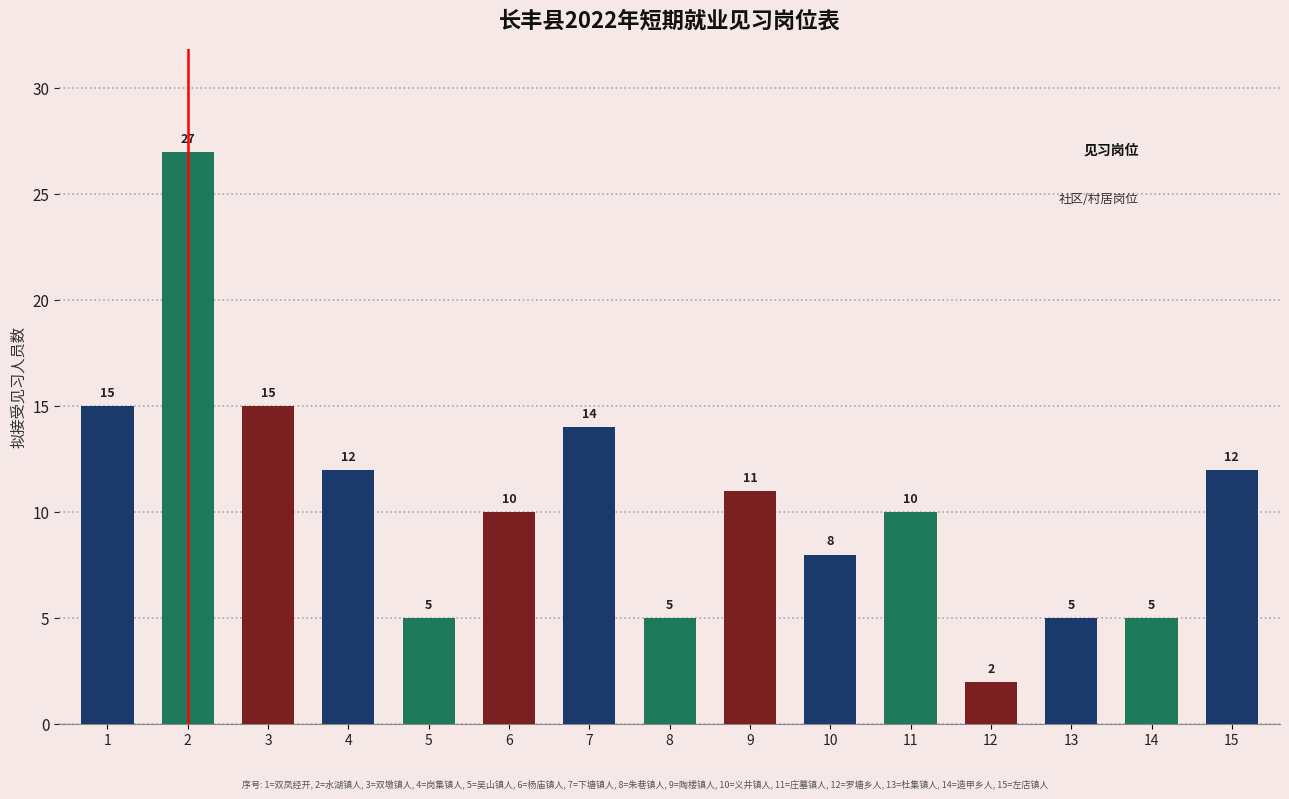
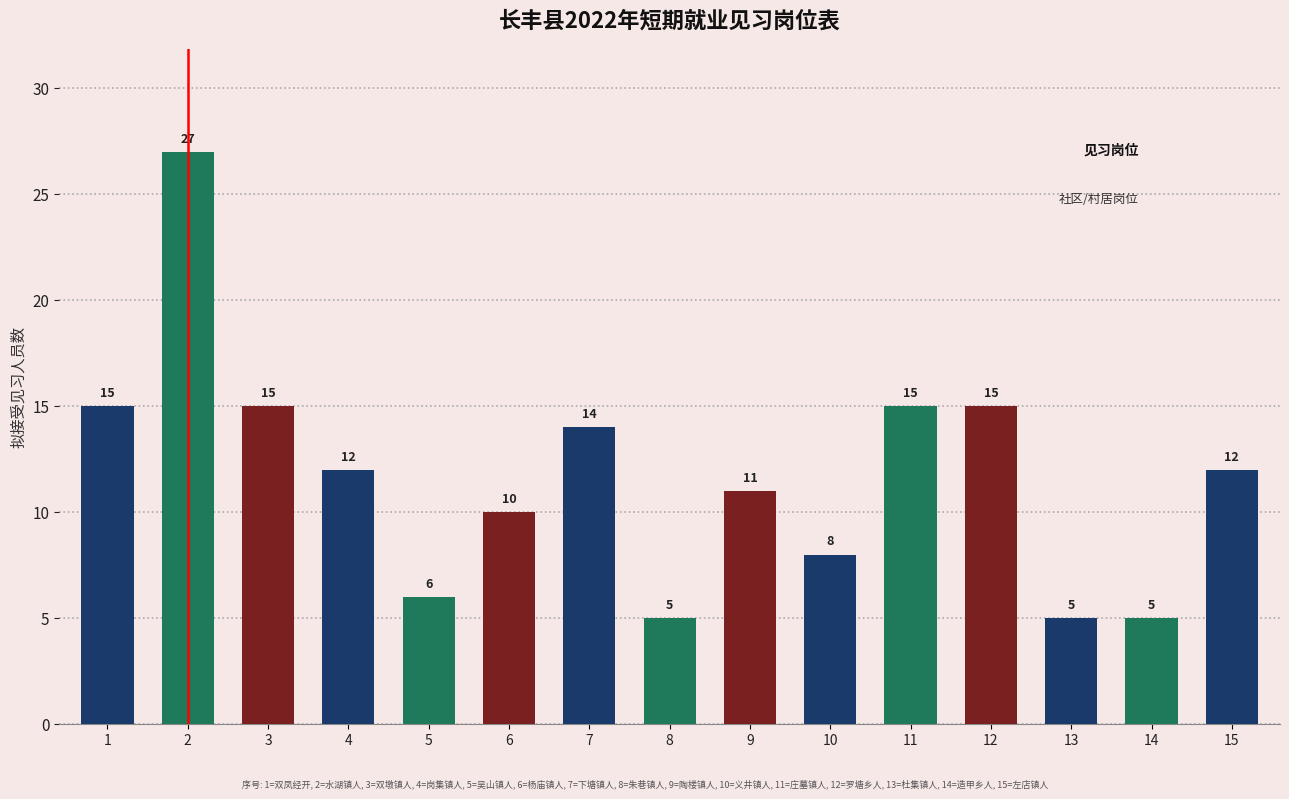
5: 5 -> 6
11: 10 -> 15
12: 2 -> 15
